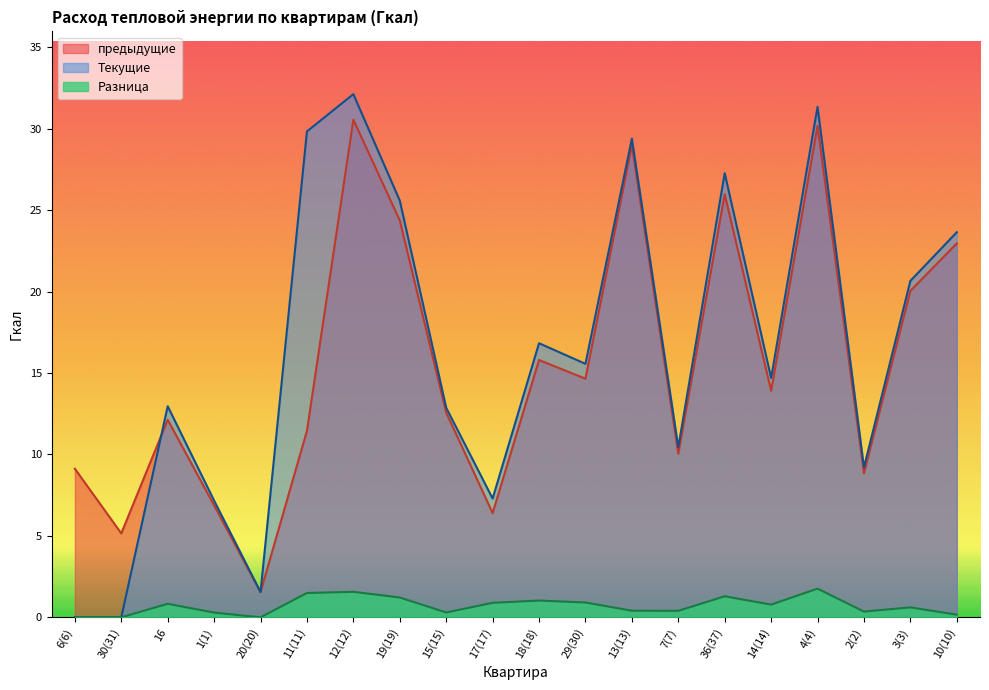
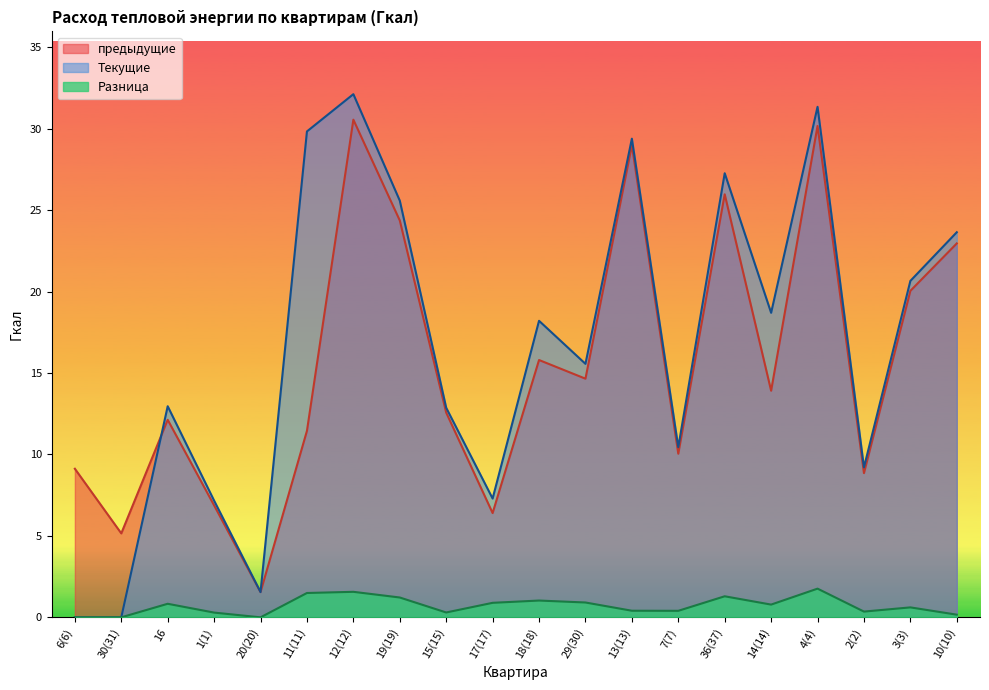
Текущие, 18(18): 16.8 -> 18.2
Текущие, 14(14): 14.7 -> 18.7
